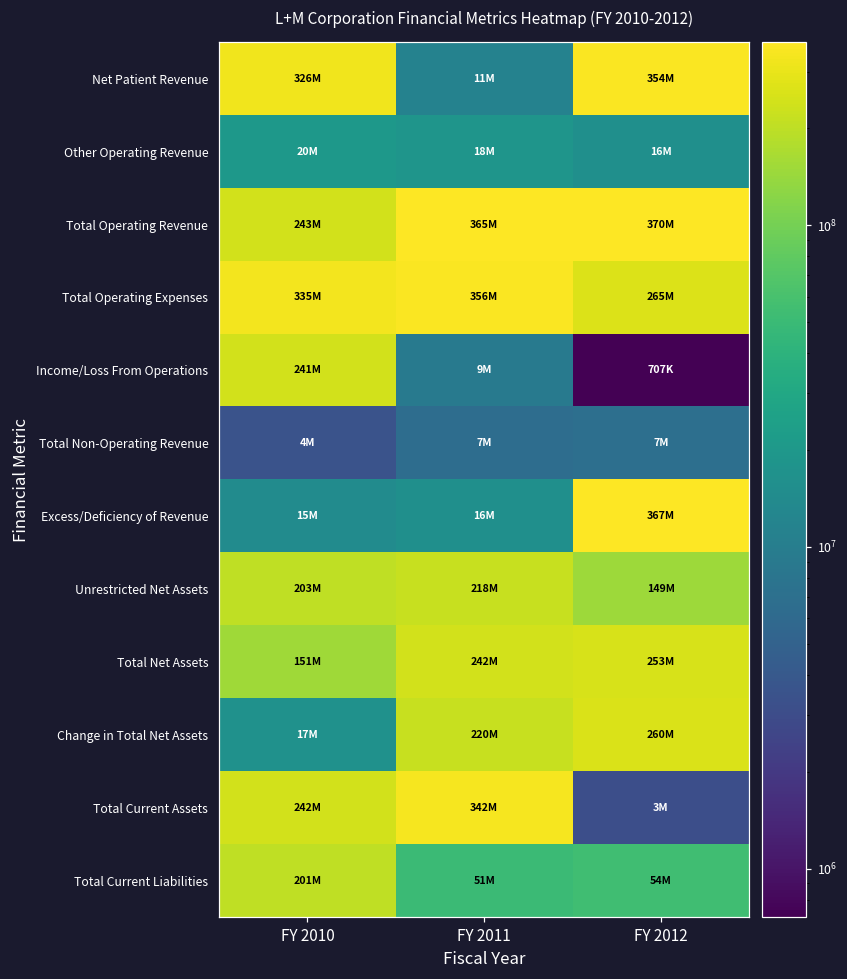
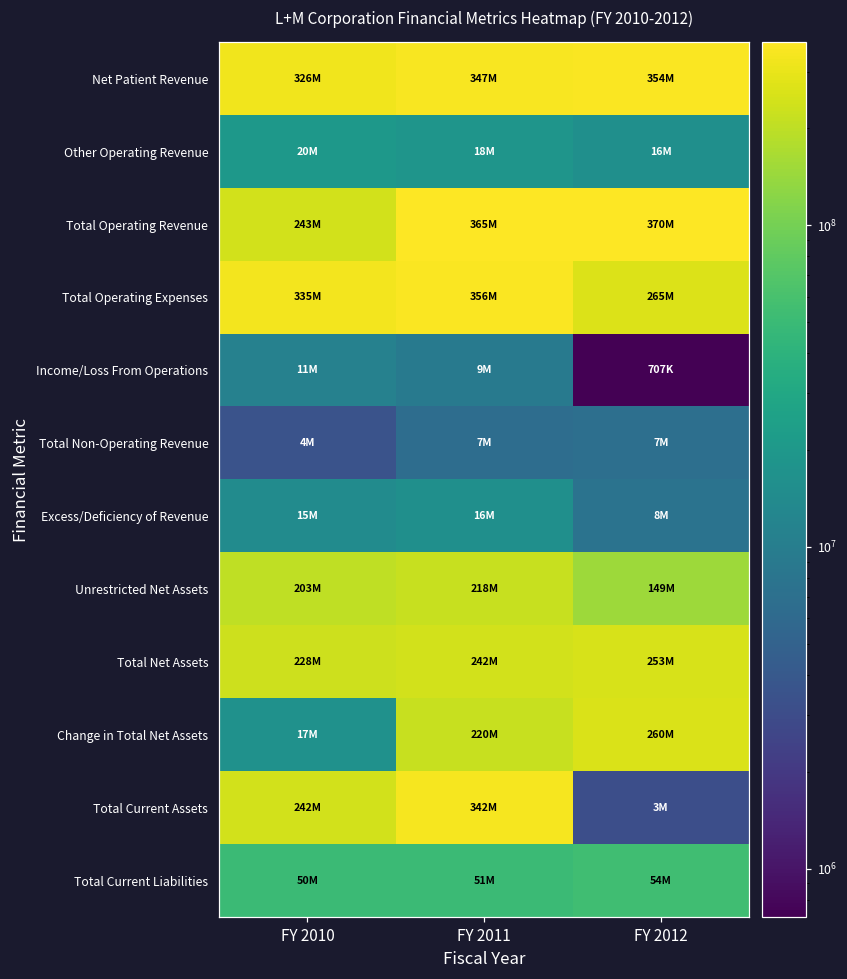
Net Patient Revenue, FY 2011: 11M -> 347M
Income/Loss From Operations, FY 2010: 241M -> 11M
Excess/Deficiency of Revenue, FY 2012: 367M -> 8M
Total Net Assets, FY 2010: 151M -> 228M
Total Current Liabilities, FY 2010: 201M -> 50M
